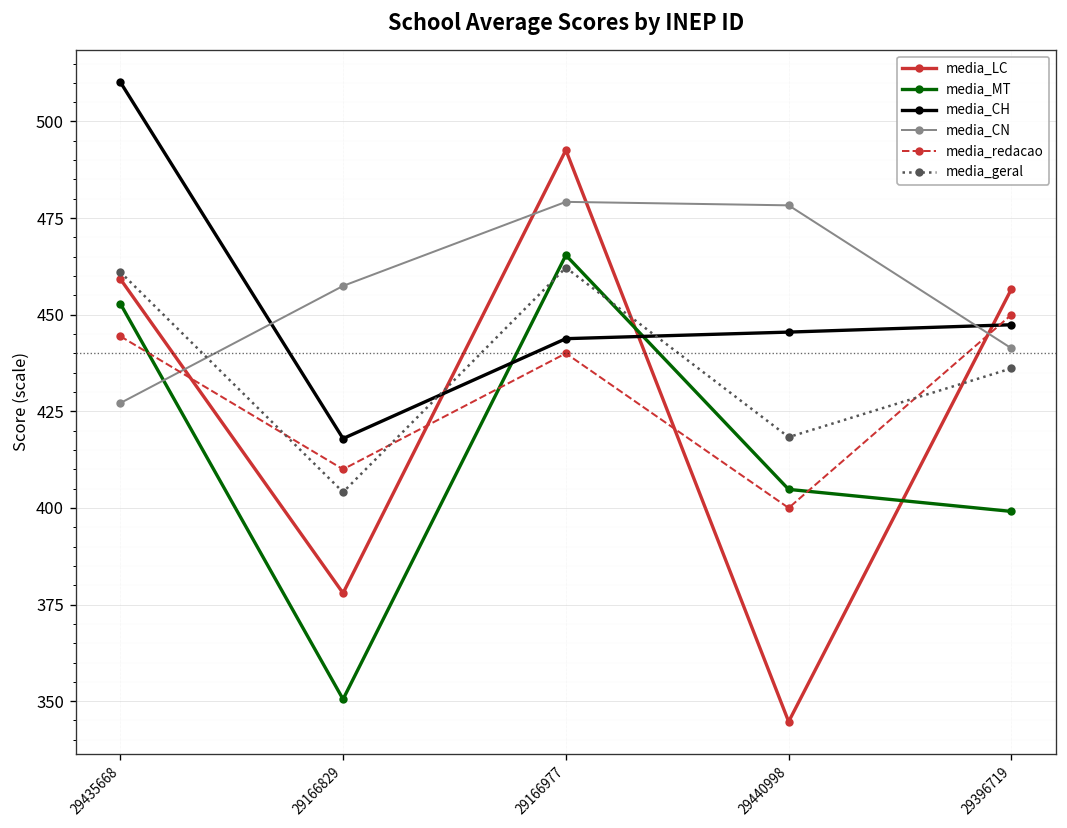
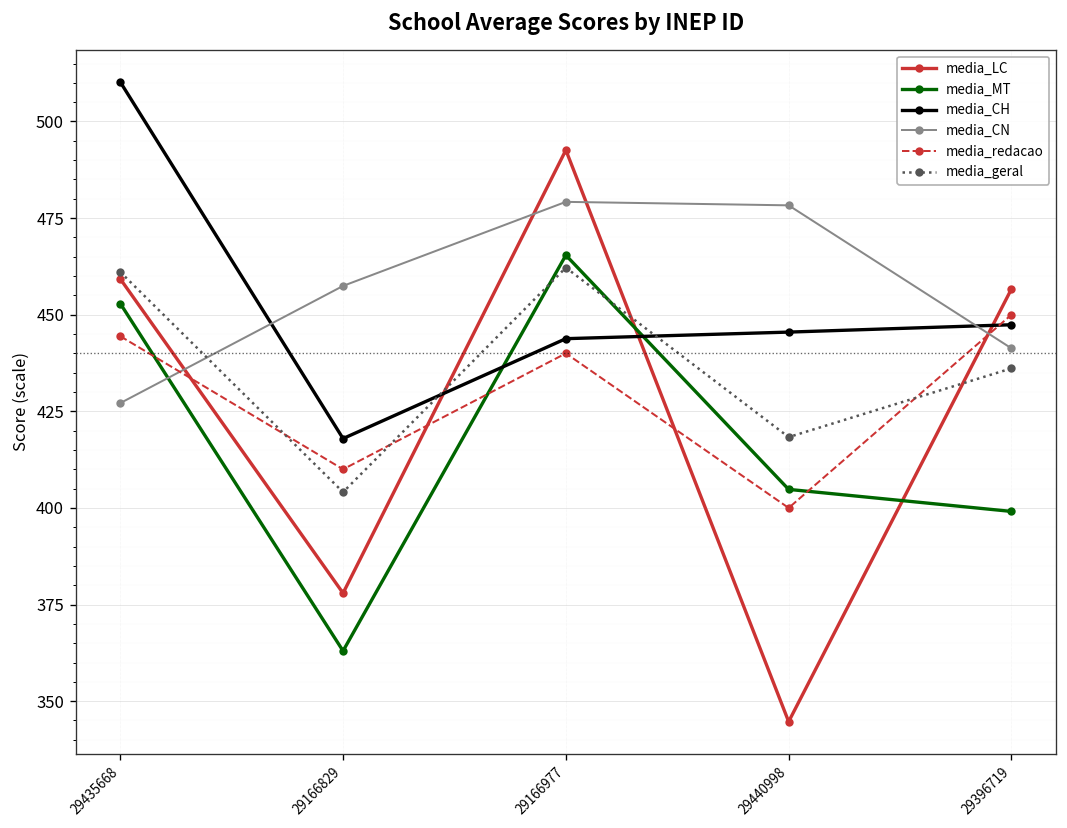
media_MT, 29166829: 351 -> 363
